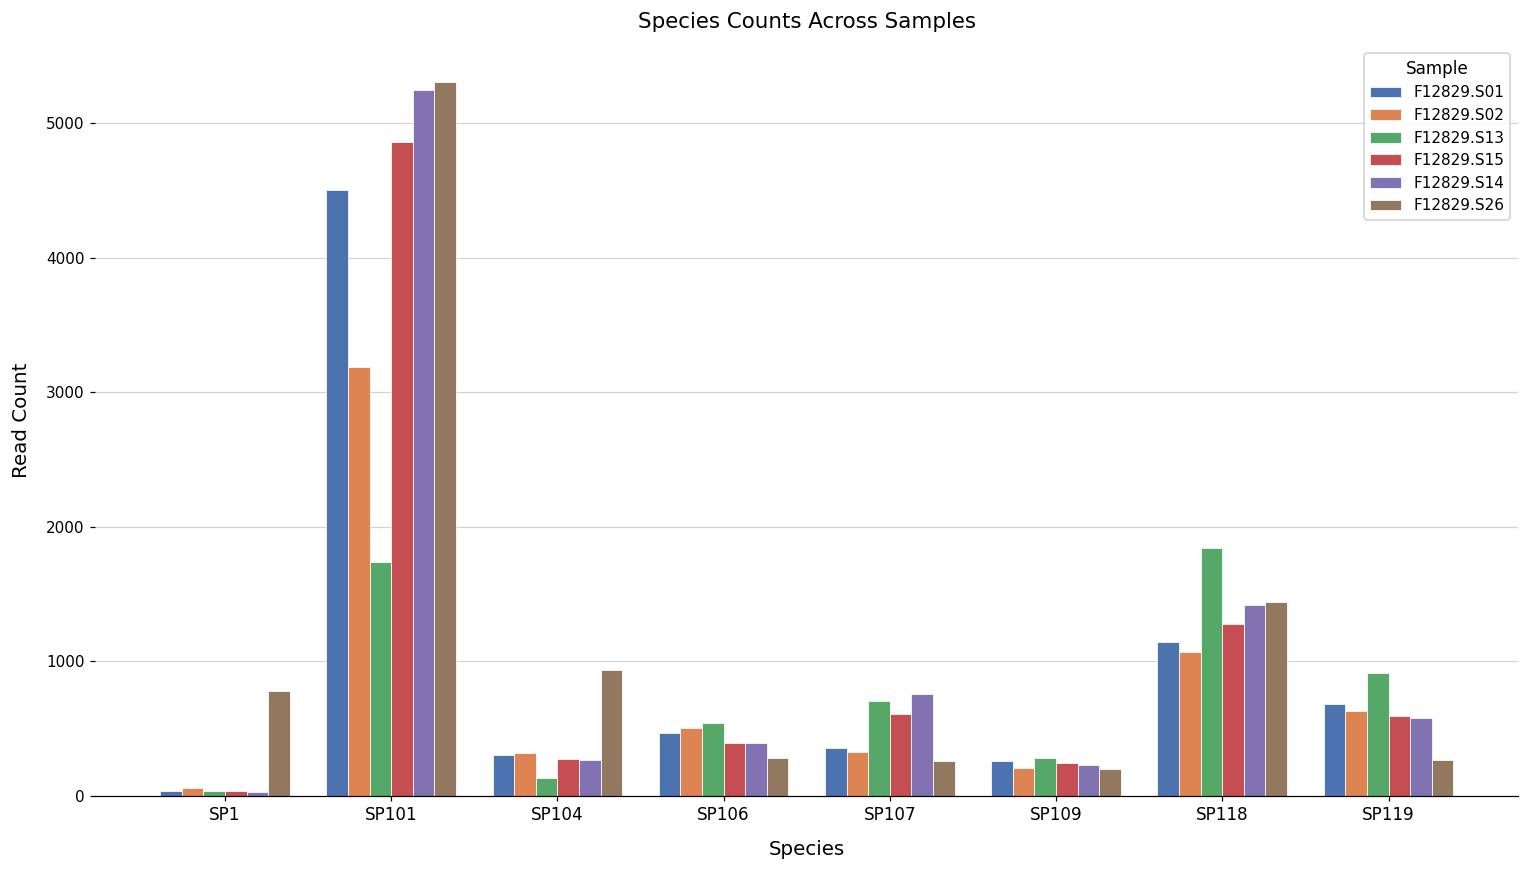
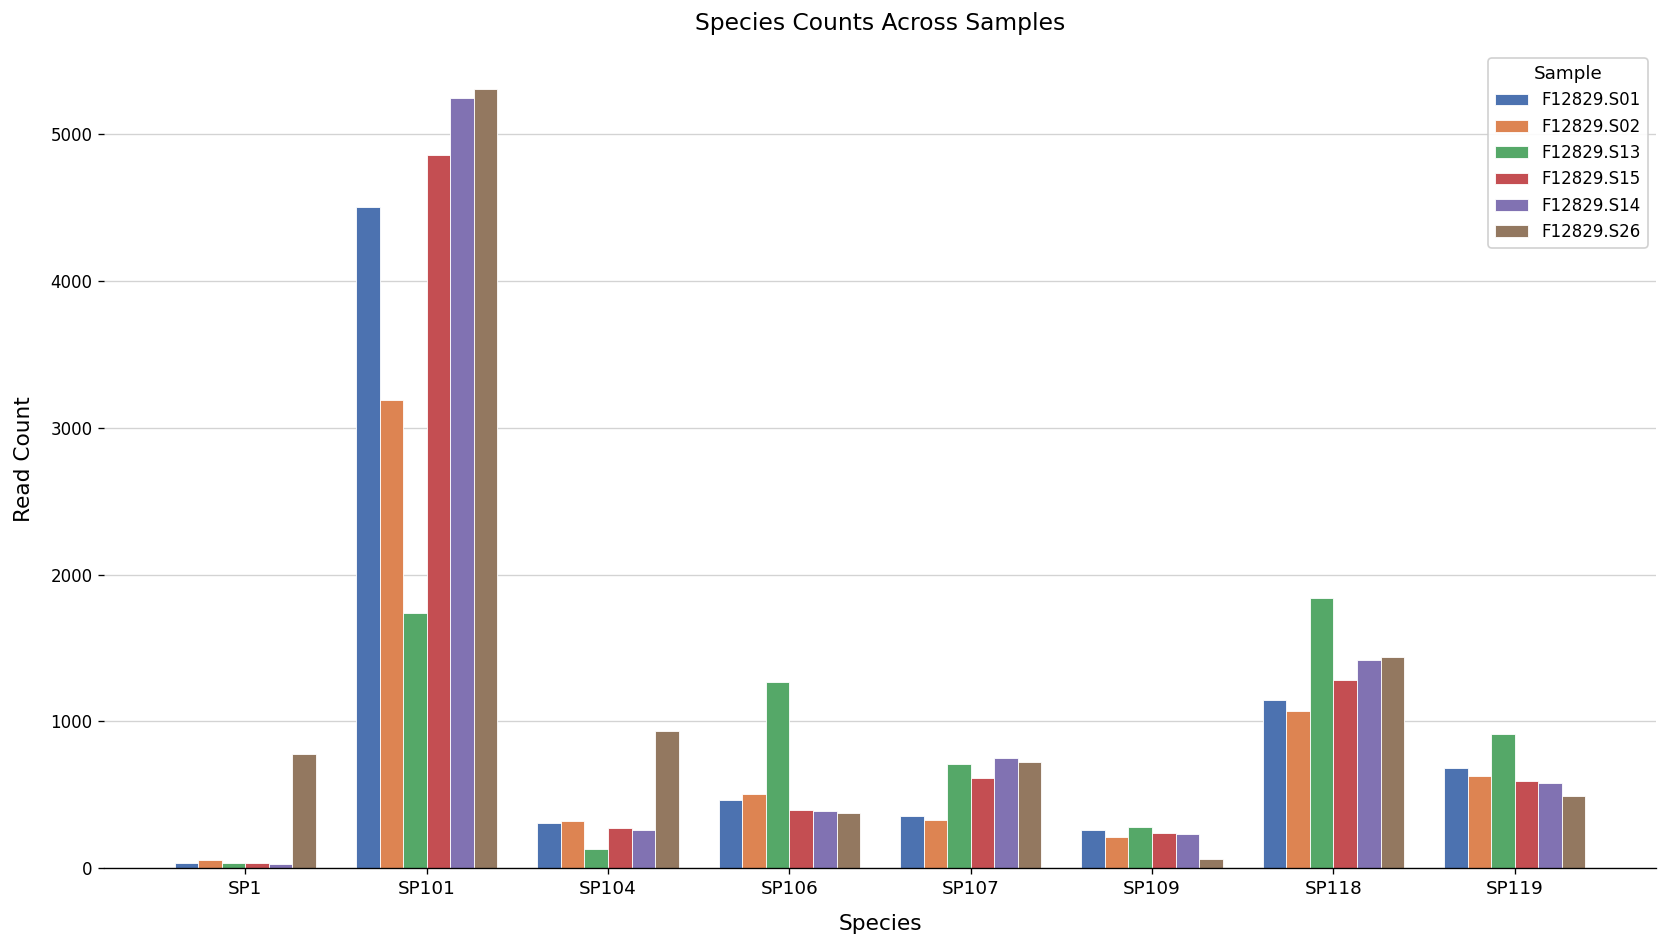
F12829.S13, SP106: 540 -> 1270
F12829.S26, SP106: 280 -> 370
F12829.S26, SP107: 260 -> 730
F12829.S26, SP109: 200 -> 60
F12829.S26, SP119: 260 -> 490
